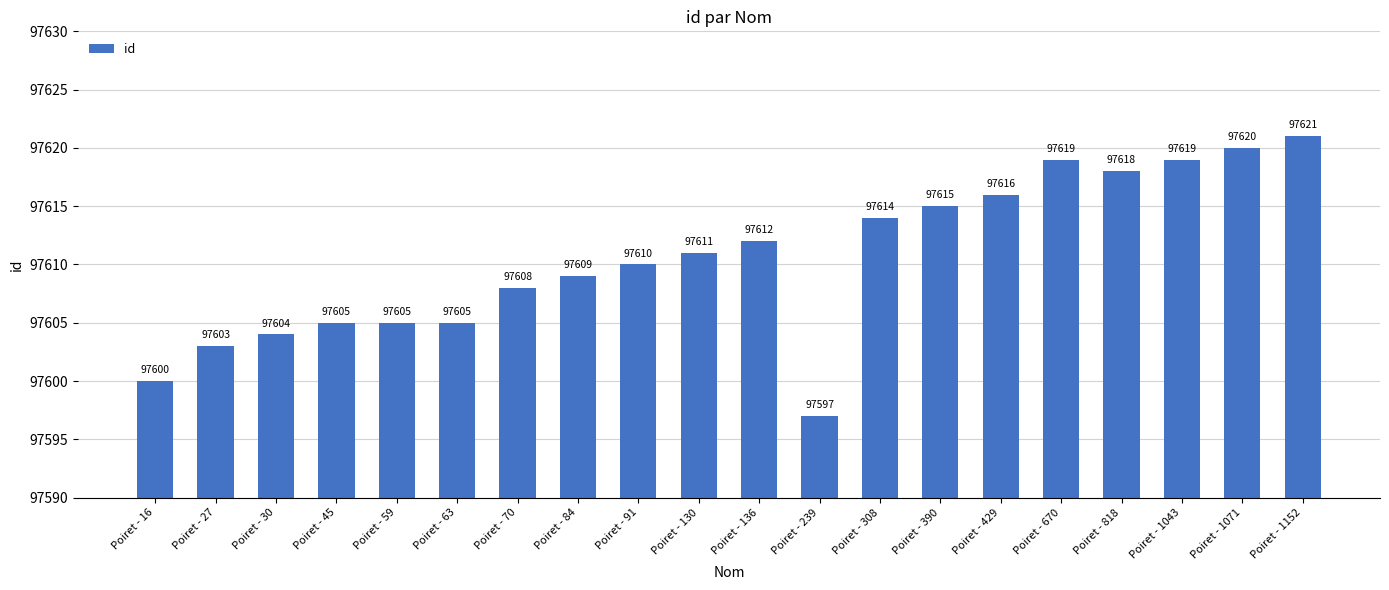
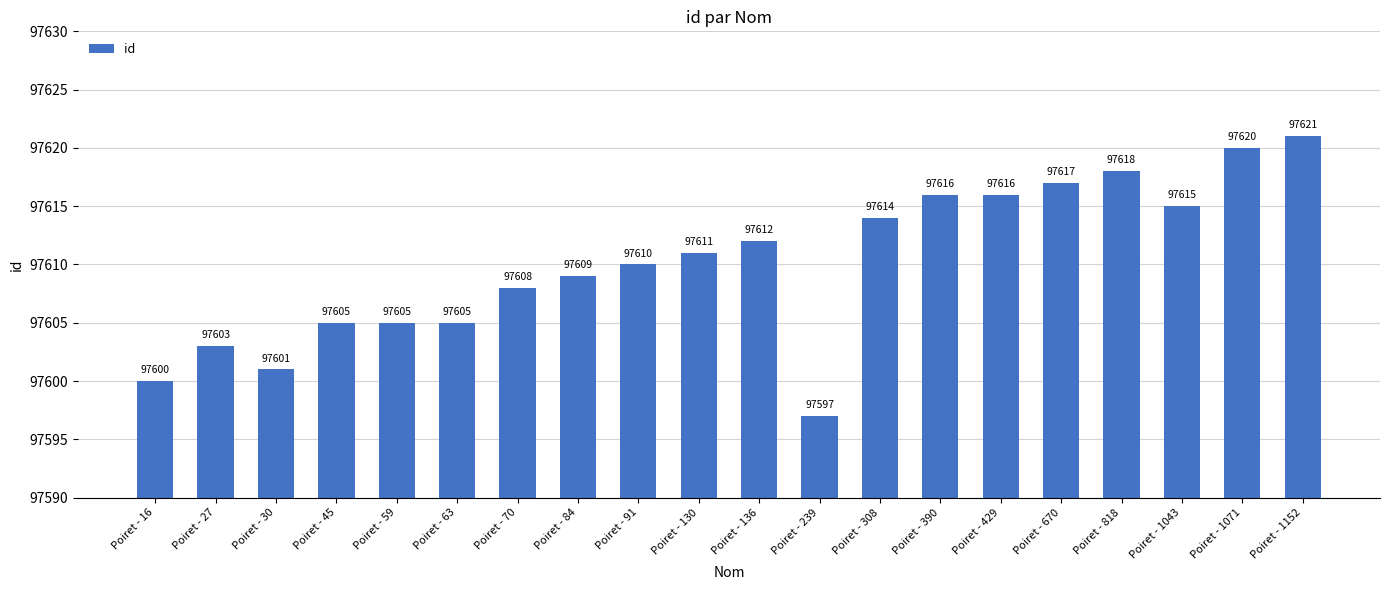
Poiret - 30: 97604 -> 97601
Poiret - 390: 97615 -> 97616
Poiret - 670: 97619 -> 97617
Poiret - 1043: 97619 -> 97615
